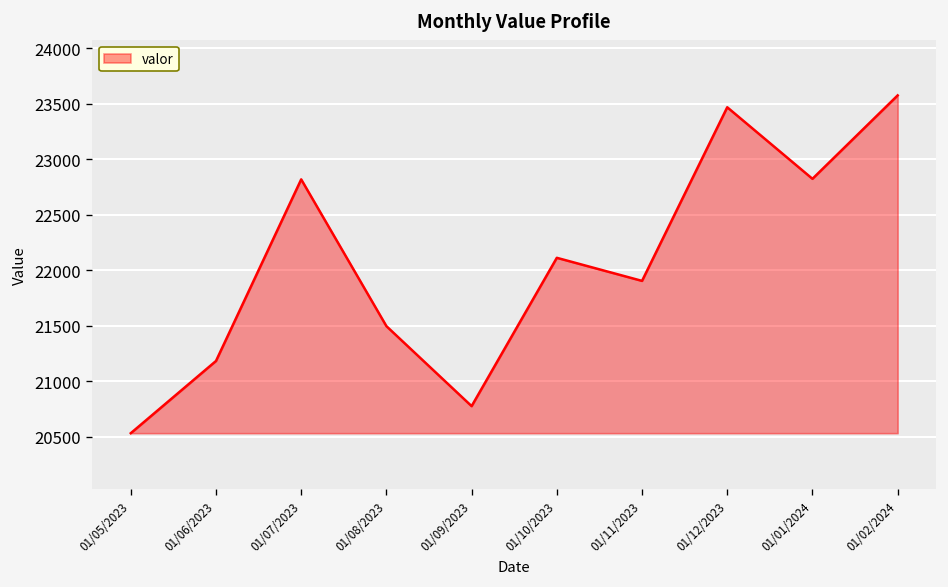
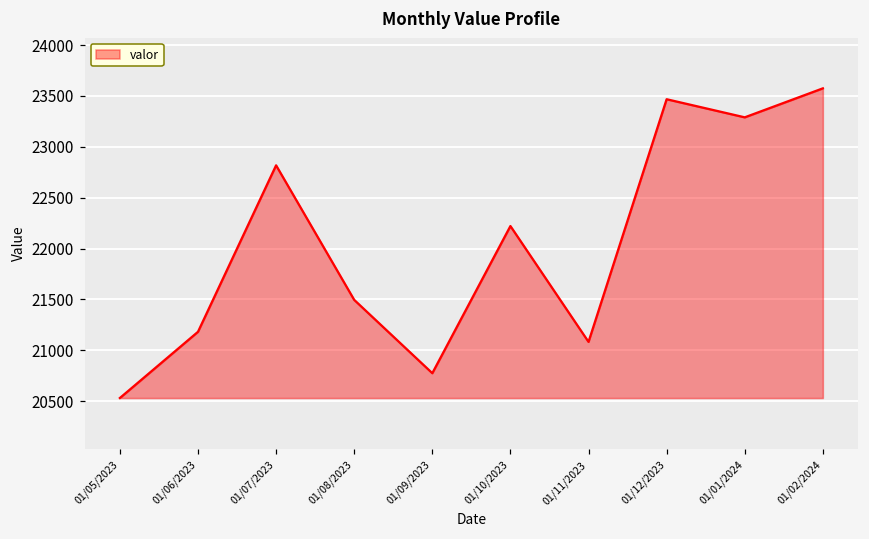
01/10/2023: 22100 -> 22200
01/11/2023: 21900 -> 21100
01/01/2024: 22800 -> 23300
